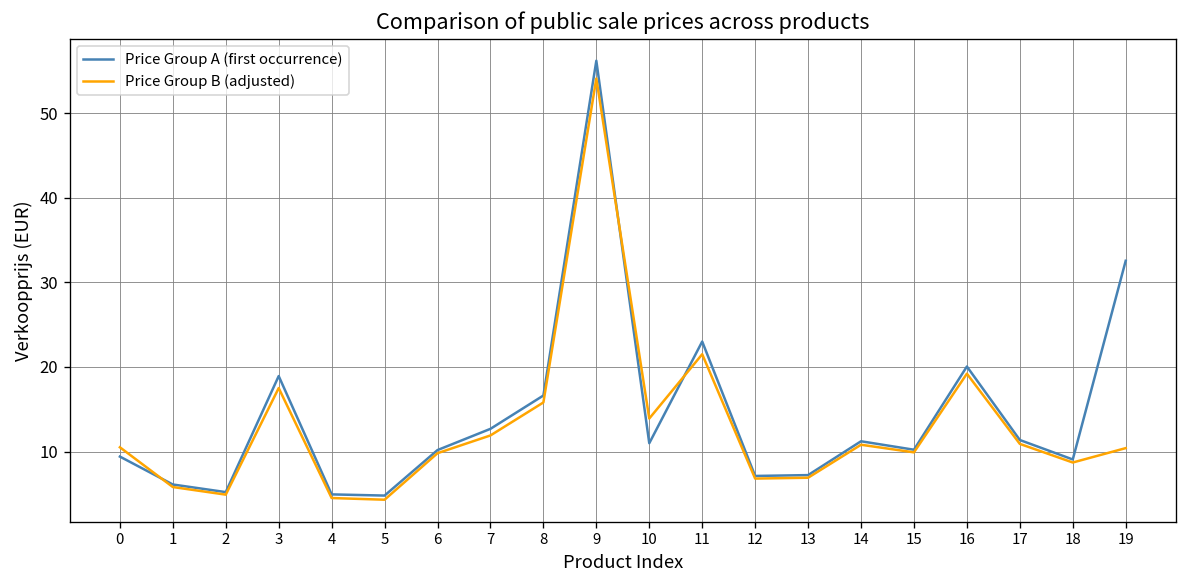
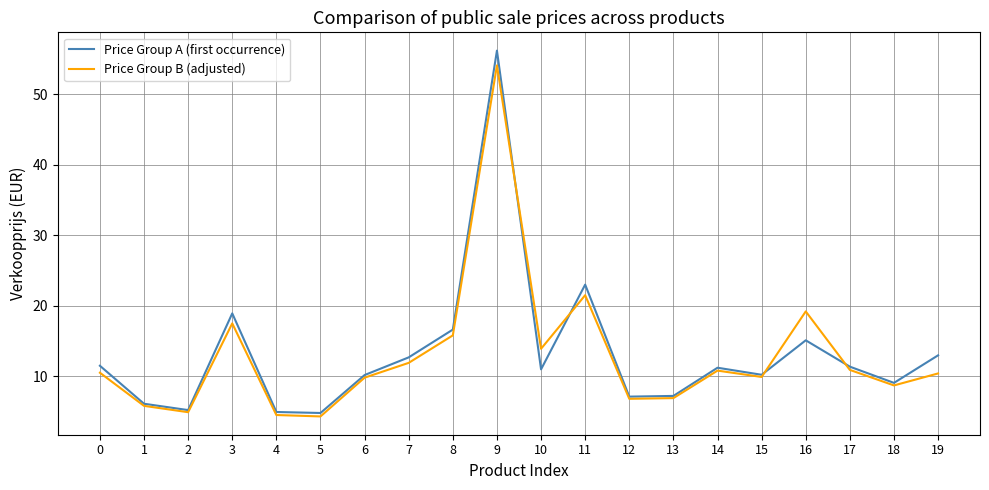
Price Group A (first occurrence), 0: 9 -> 11
Price Group A (first occurrence), 16: 20 -> 15
Price Group A (first occurrence), 19: 33 -> 13
